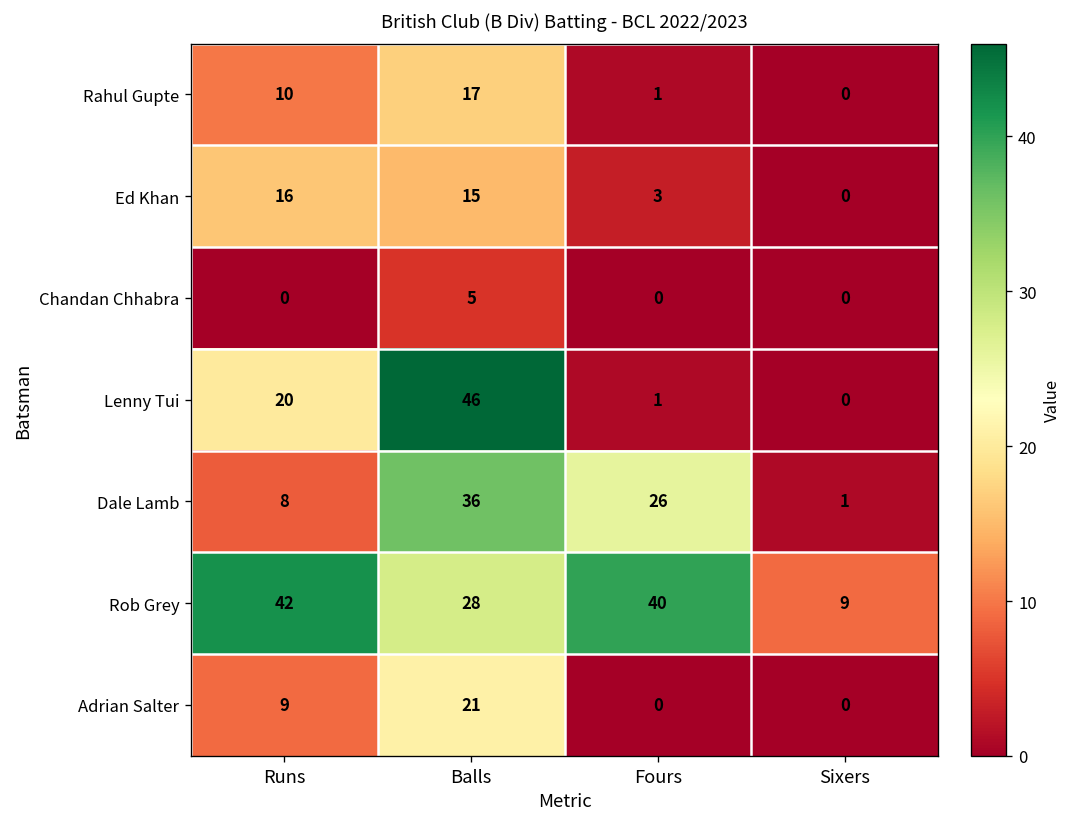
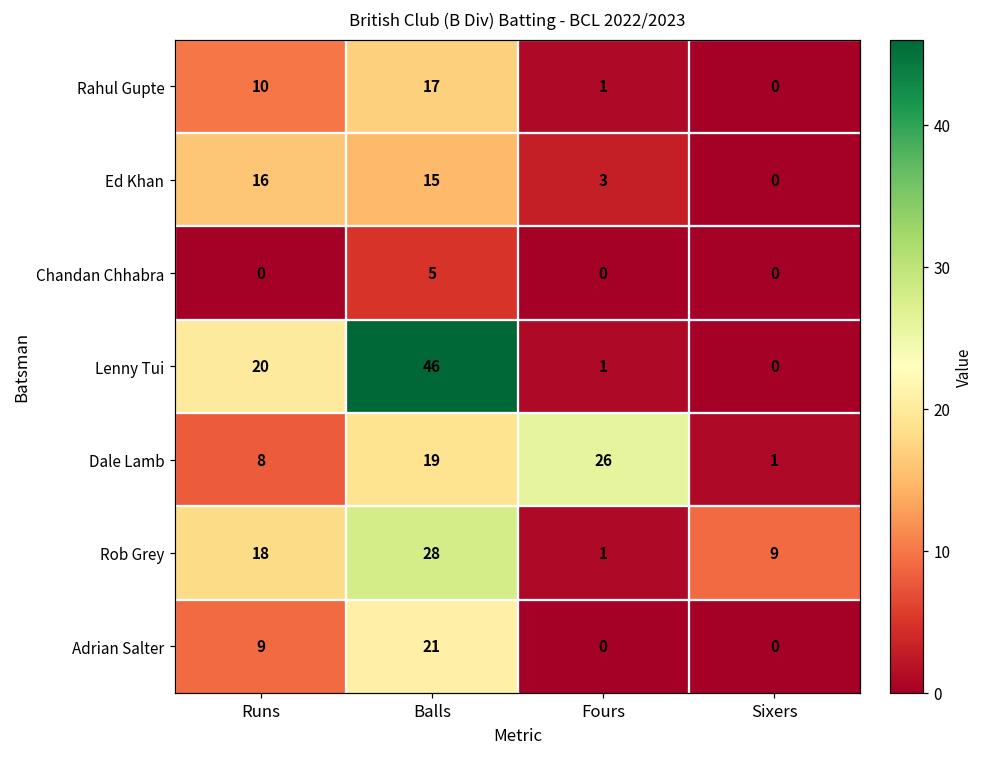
Dale Lamb, Balls: 36 -> 19
Rob Grey, Runs: 42 -> 18
Rob Grey, Fours: 40 -> 1
